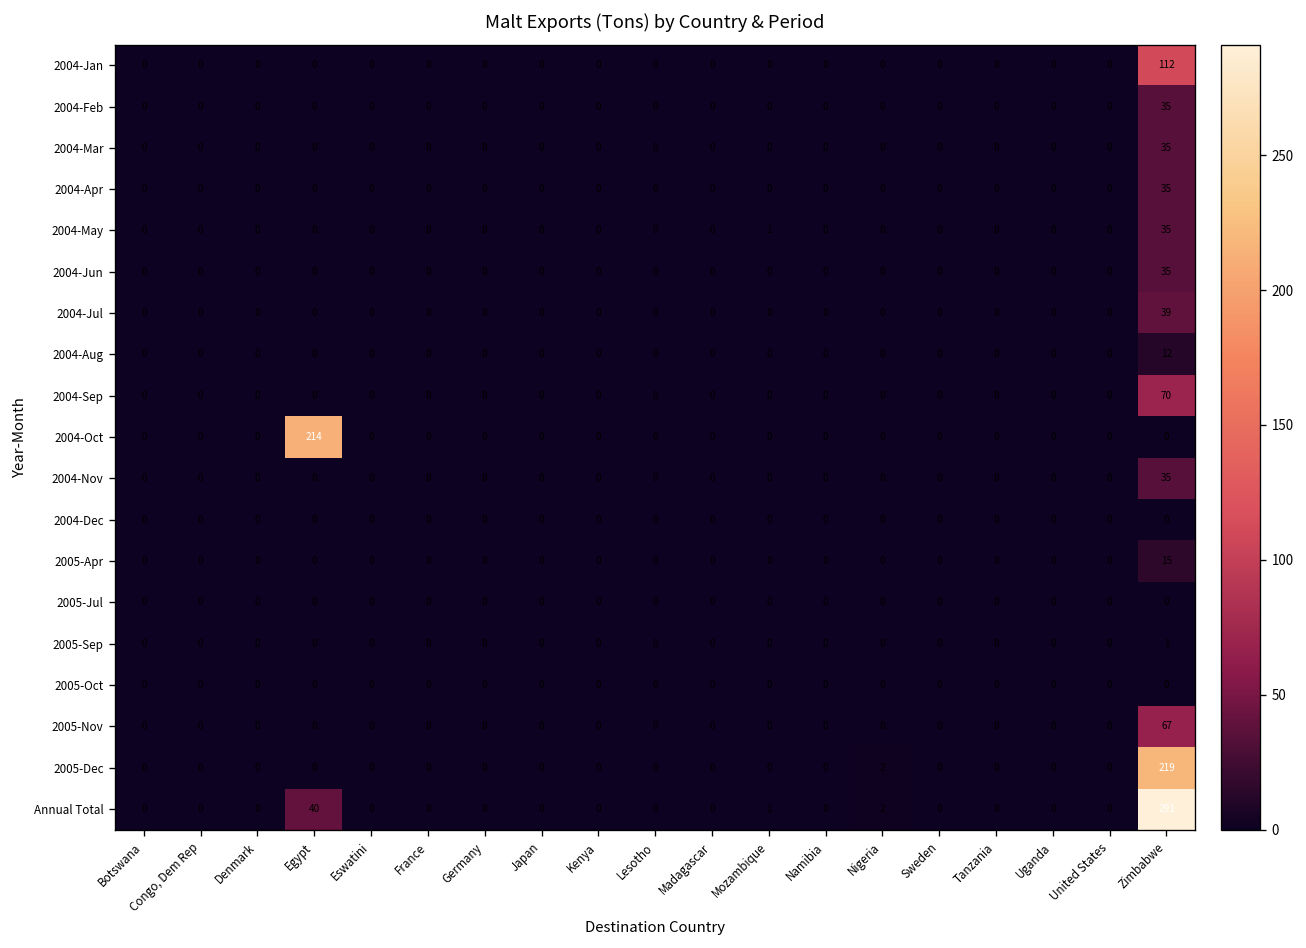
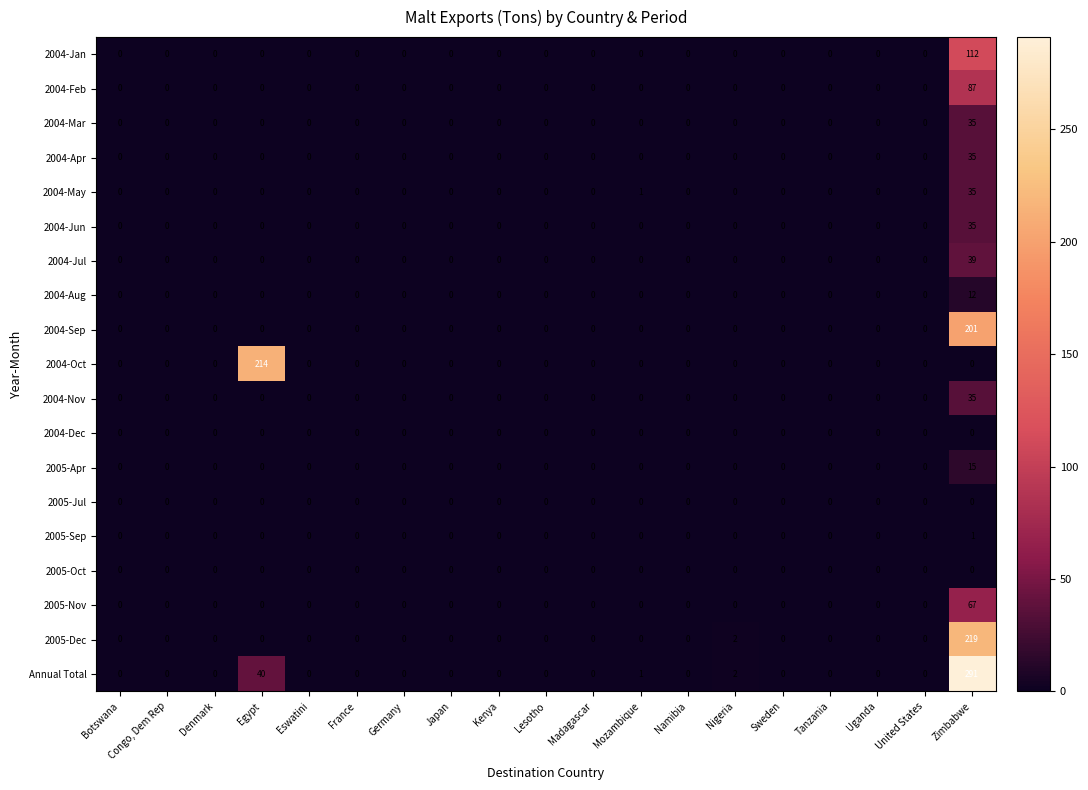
2004-Feb, Zimbabwe: 35 -> 87
2004-Sep, Zimbabwe: 70 -> 201
